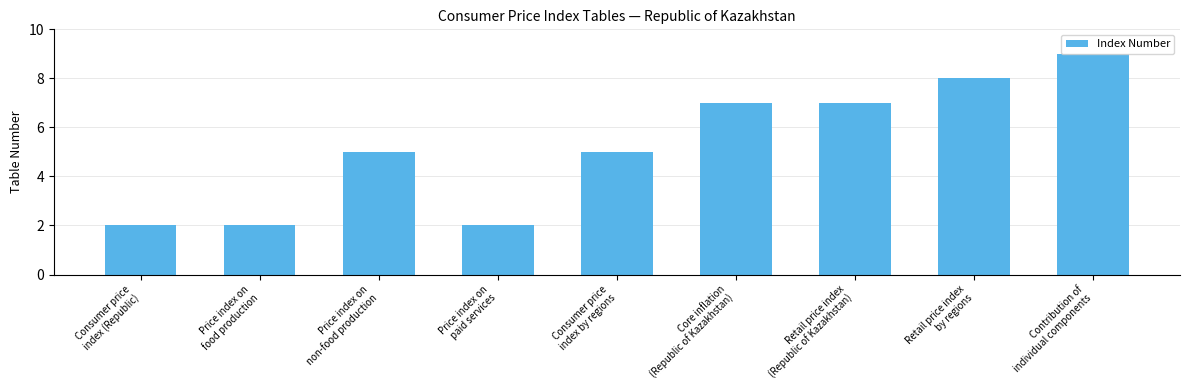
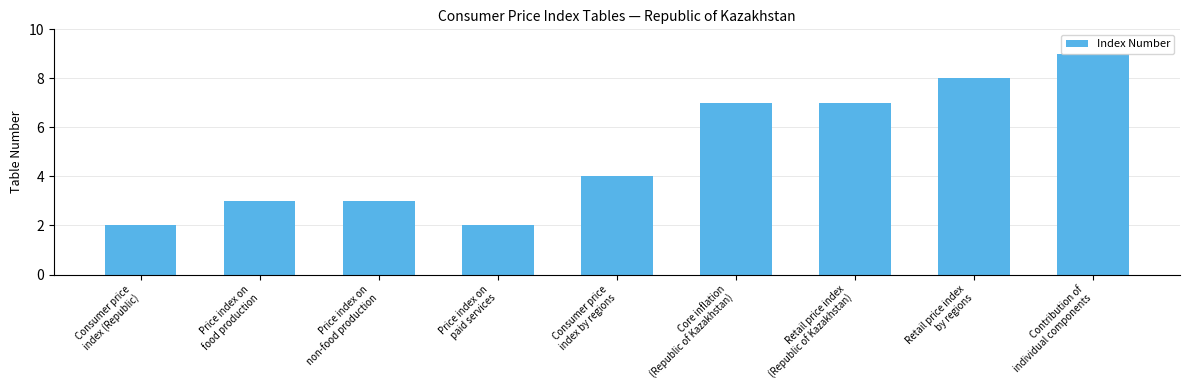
Price index on food production: 2 -> 3
Price index on non-food production: 5 -> 3
Consumer price index by regions: 5 -> 4
